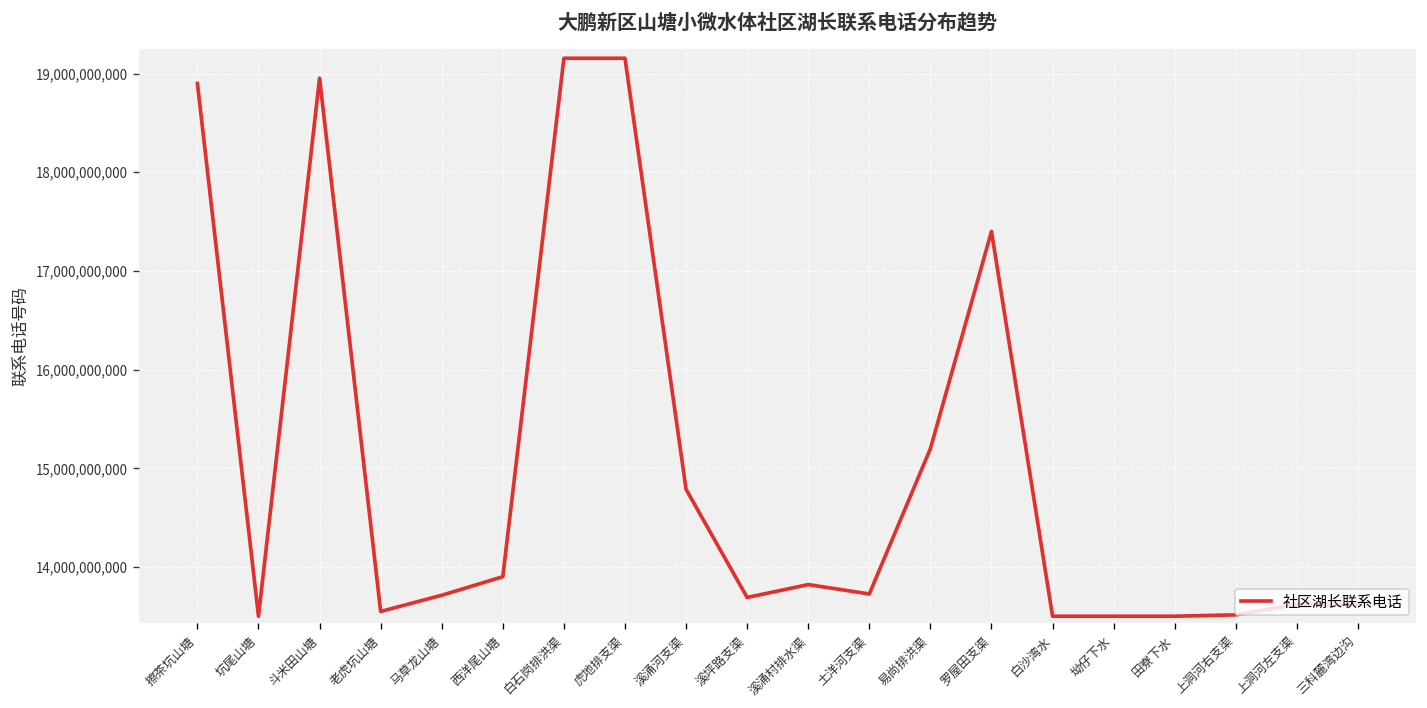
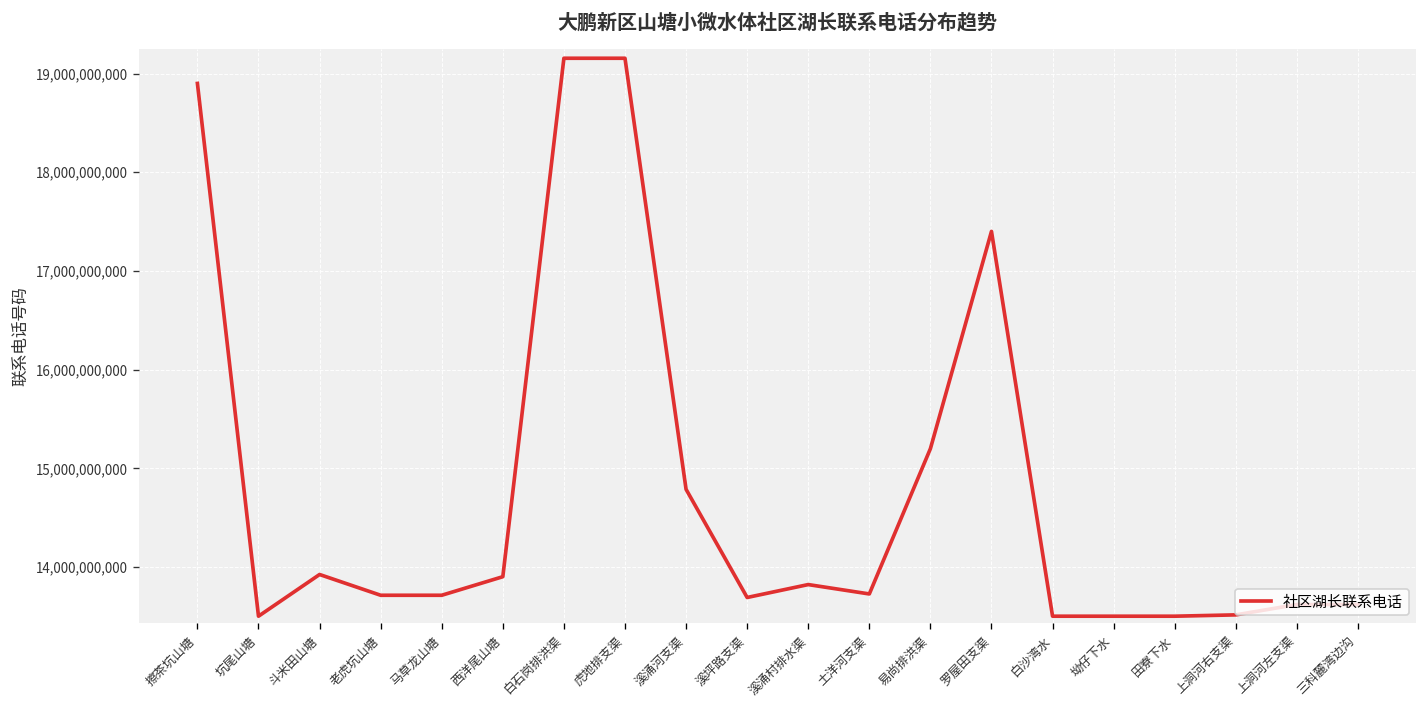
斗米田山塘: 19,000,000,000 -> 13,900,000,000
老虎坑山塘: 13,600,000,000 -> 13,700,000,000
